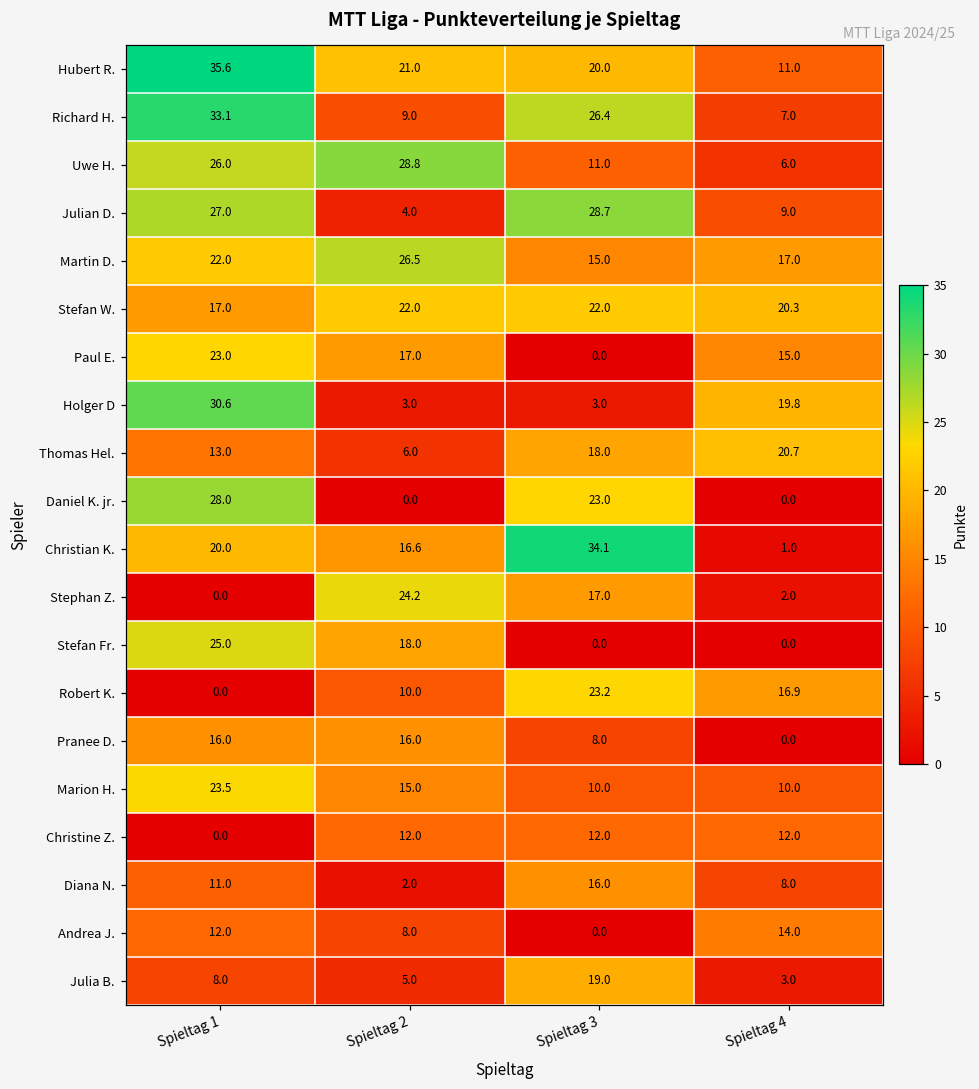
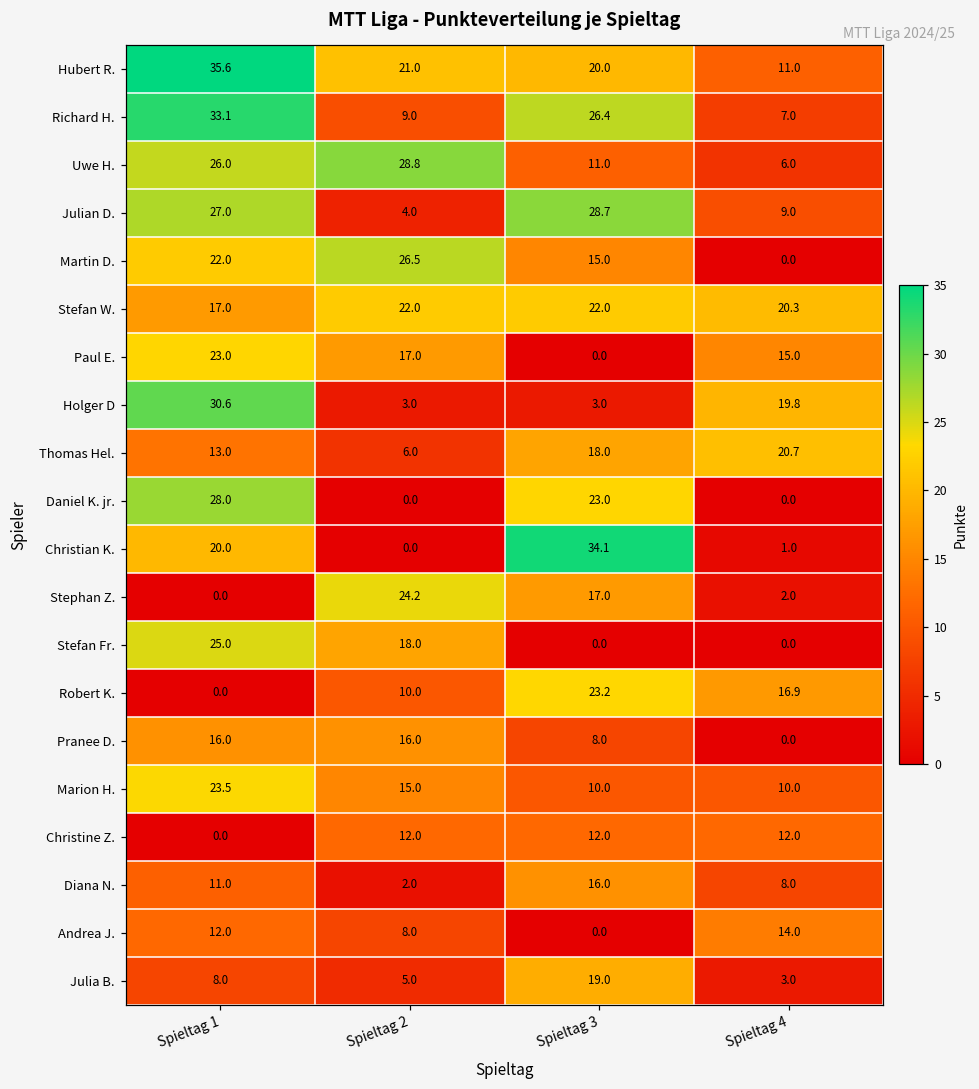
Martin D., Spieltag 4: 17.0 -> 0.0
Christian K., Spieltag 2: 16.6 -> 0.0
